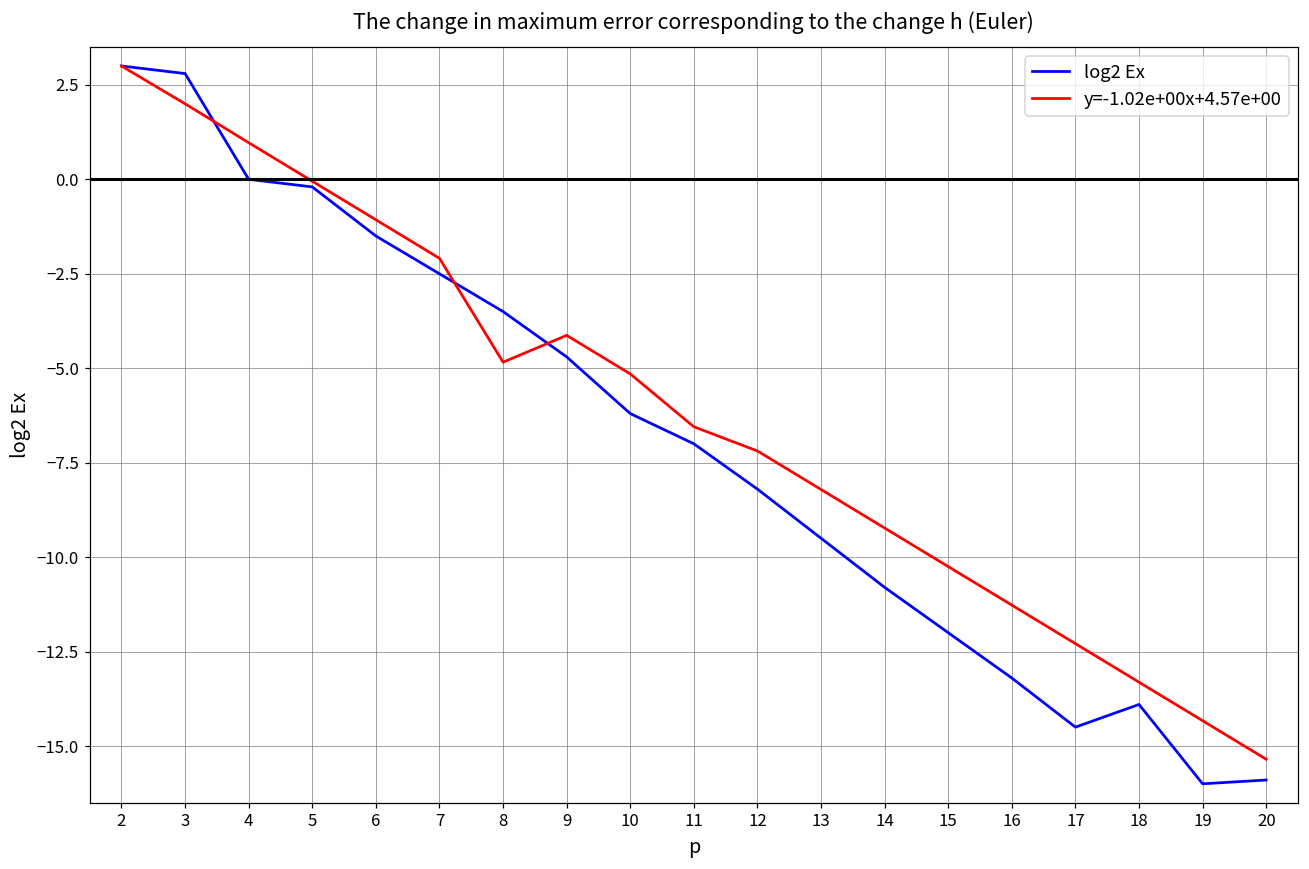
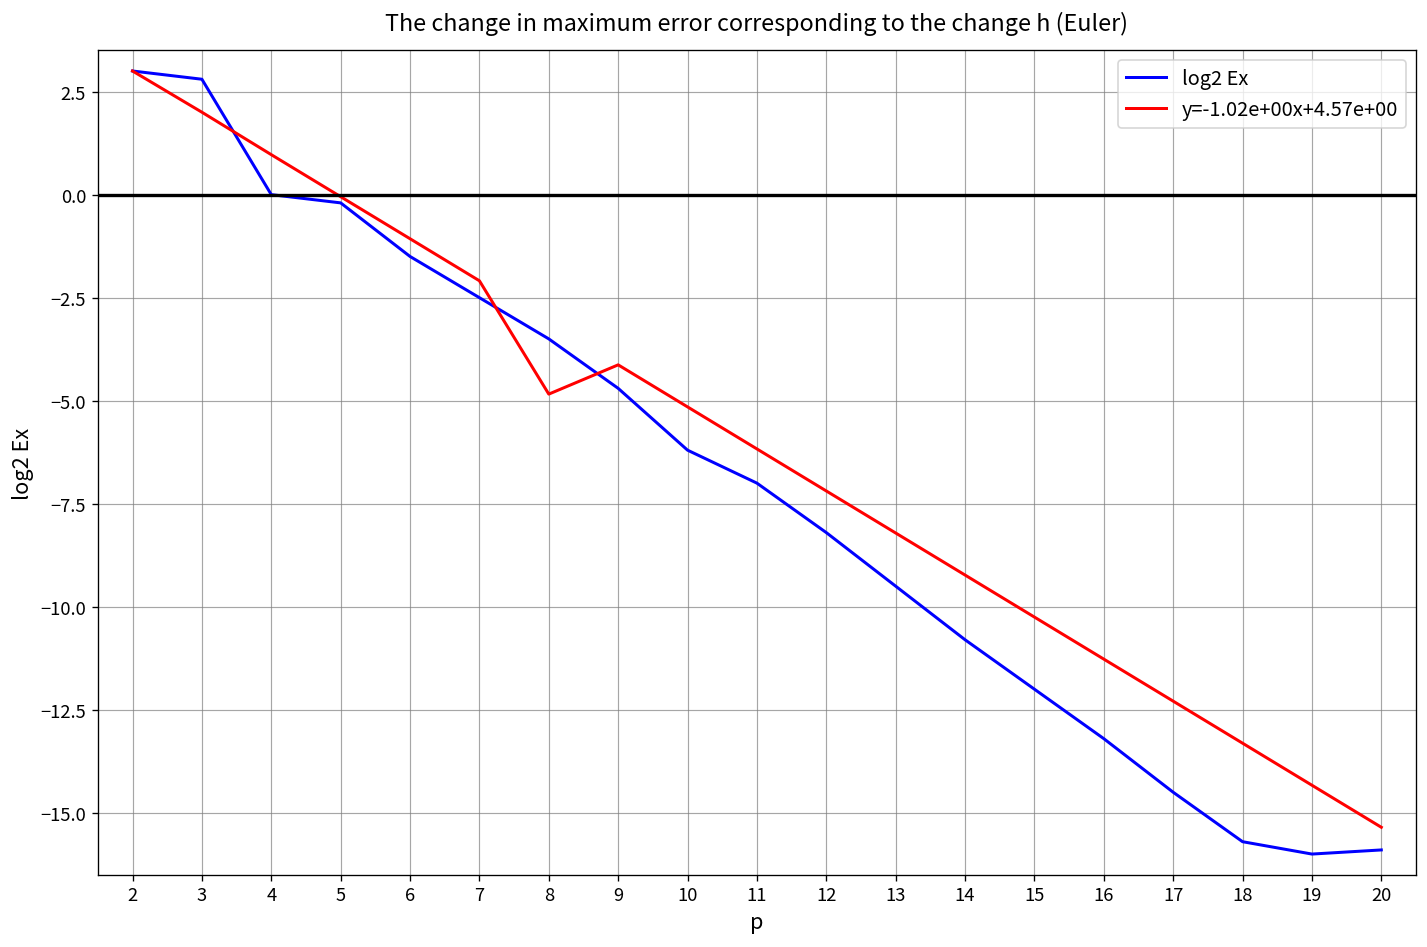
y=-1.02e+00x+4.57e+00, 11: -6.6 -> -6.2
log2 Ex, 18: -13.9 -> -15.7
